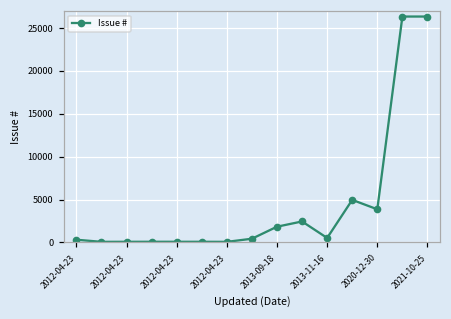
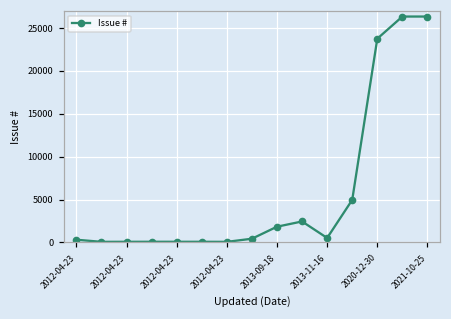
2020-12-30: 4000 -> 24000
